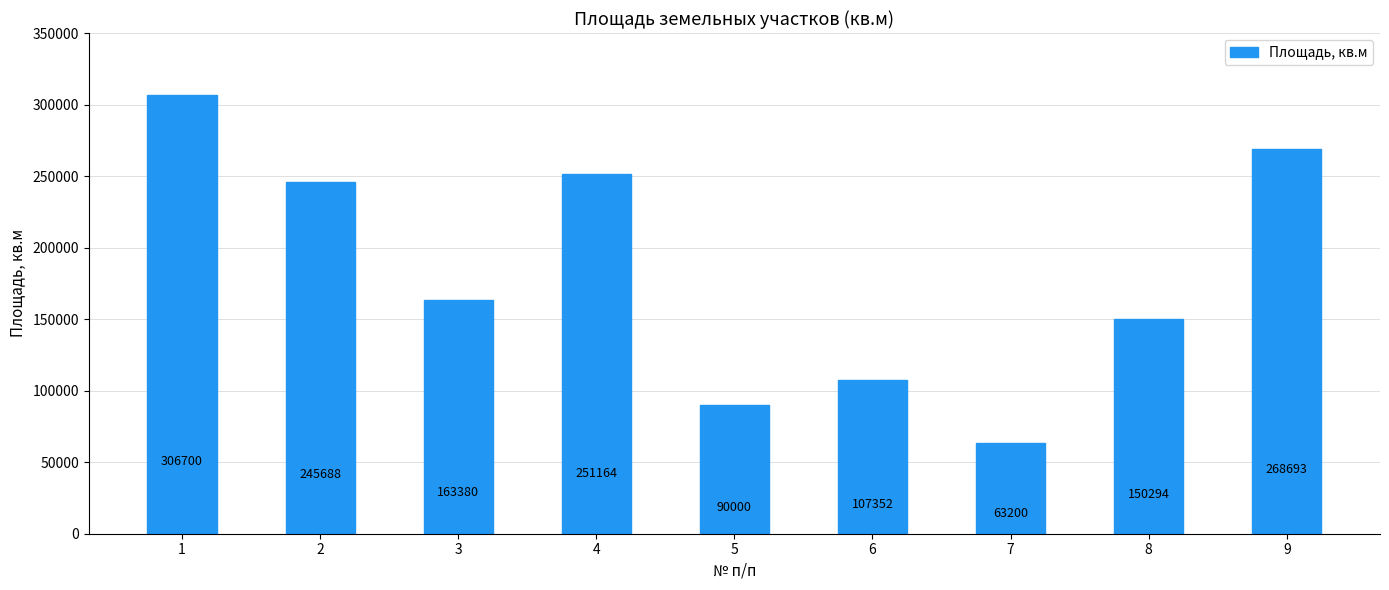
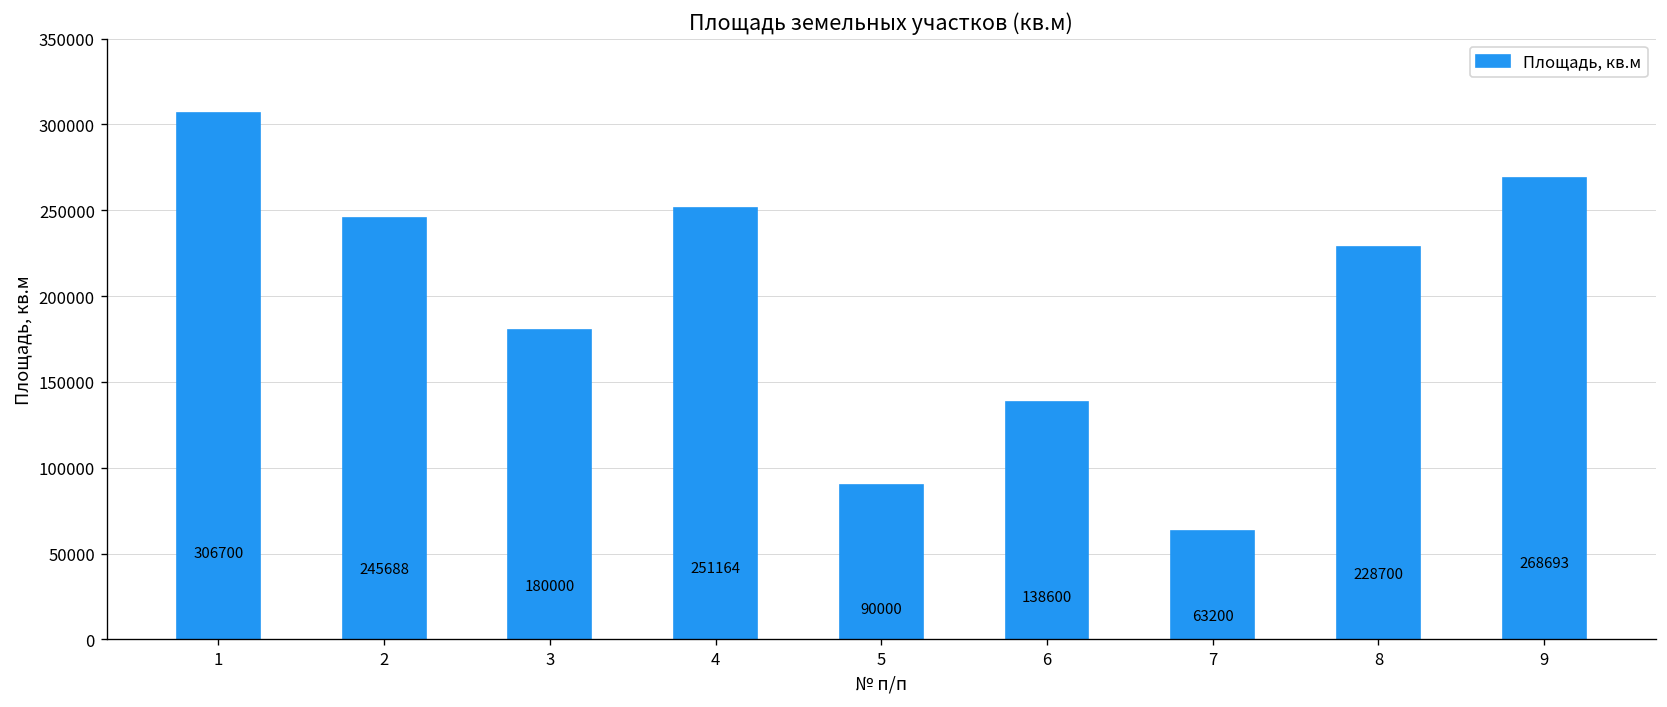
3: 163380 -> 180000
6: 107352 -> 138600
8: 150294 -> 228700
